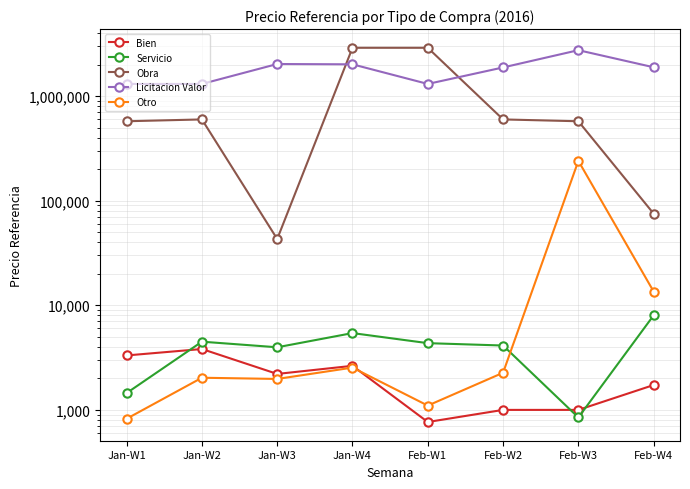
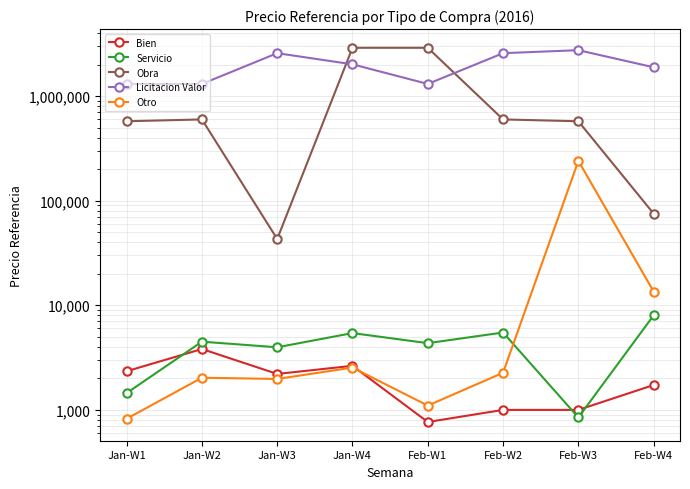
Bien, Jan-W1: 3,300 -> 2,300
Licitacion Valor, Jan-W3: 2,000,000 -> 2,600,000
Servicio, Feb-W2: 4,100 -> 5,000
Licitacion Valor, Feb-W2: 1,900,000 -> 2,600,000
